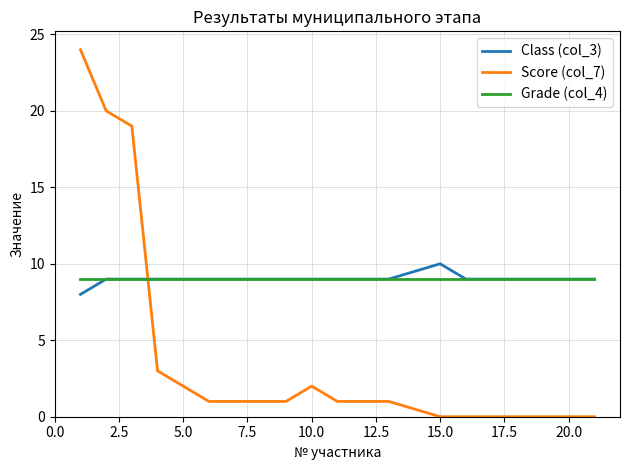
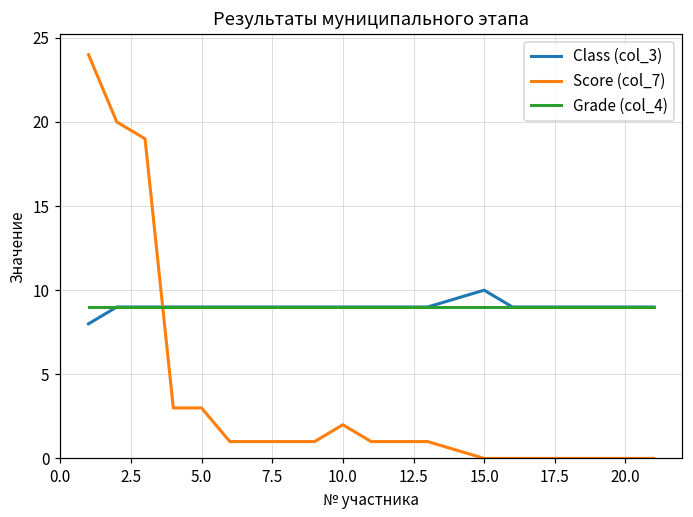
Score (col_7), 5.0: 2 -> 3
